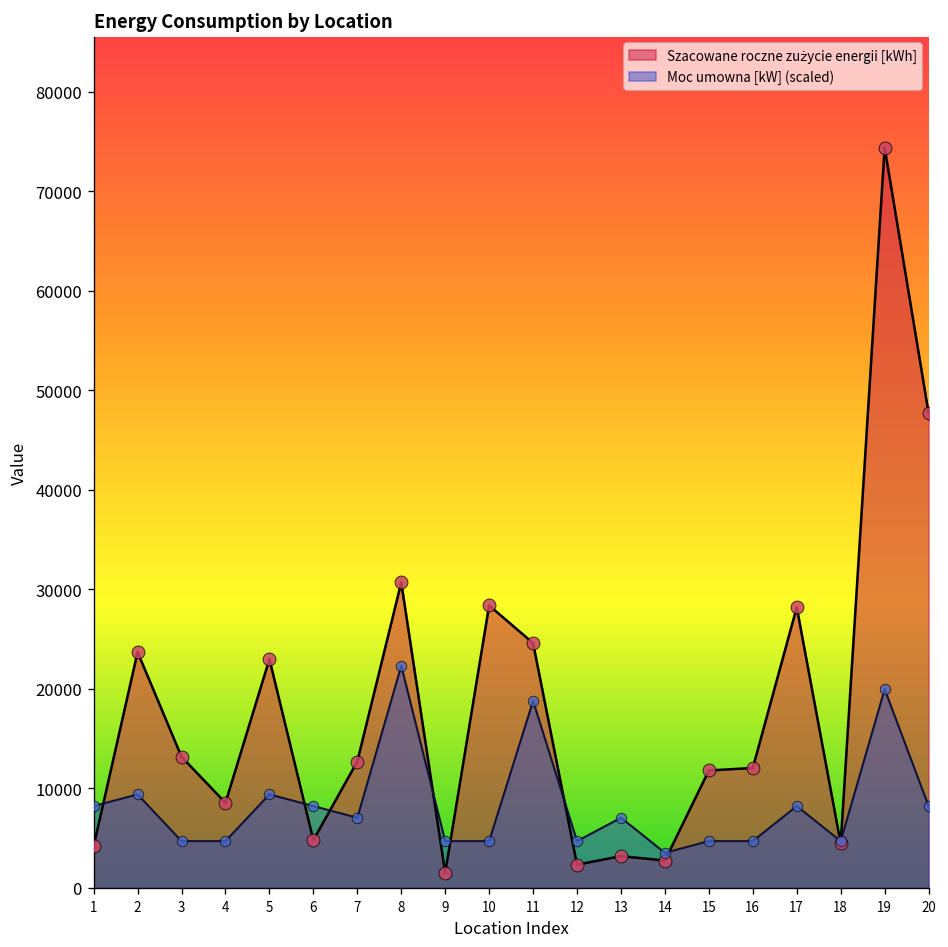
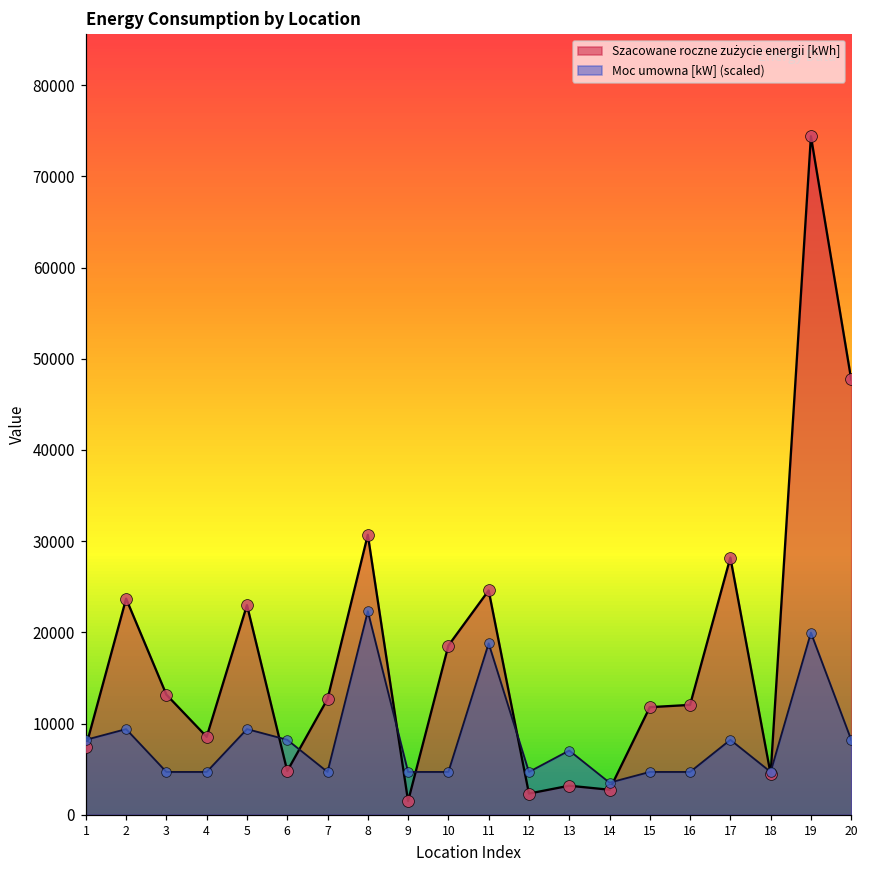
Szacowane roczne zużycie energii [kWh], 1: 4000 -> 7000
Moc umowna [kW] (scaled), 7: 7000 -> 5000
Szacowane roczne zużycie energii [kWh], 10: 28000 -> 19000
